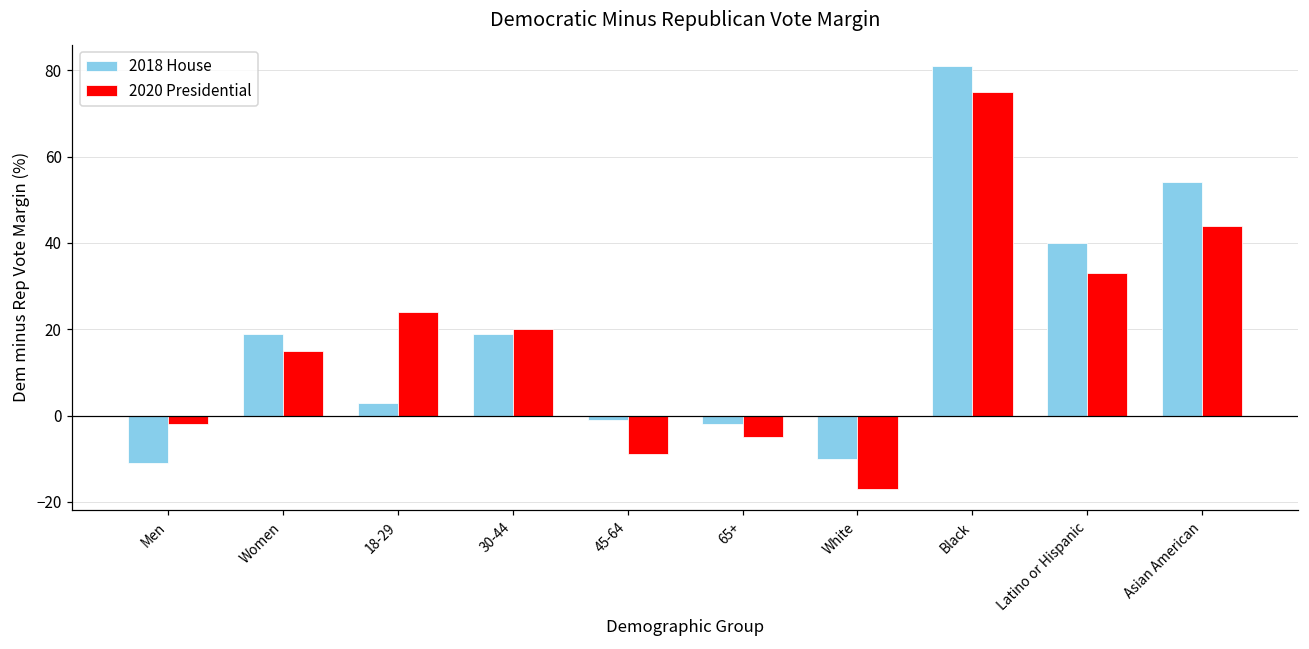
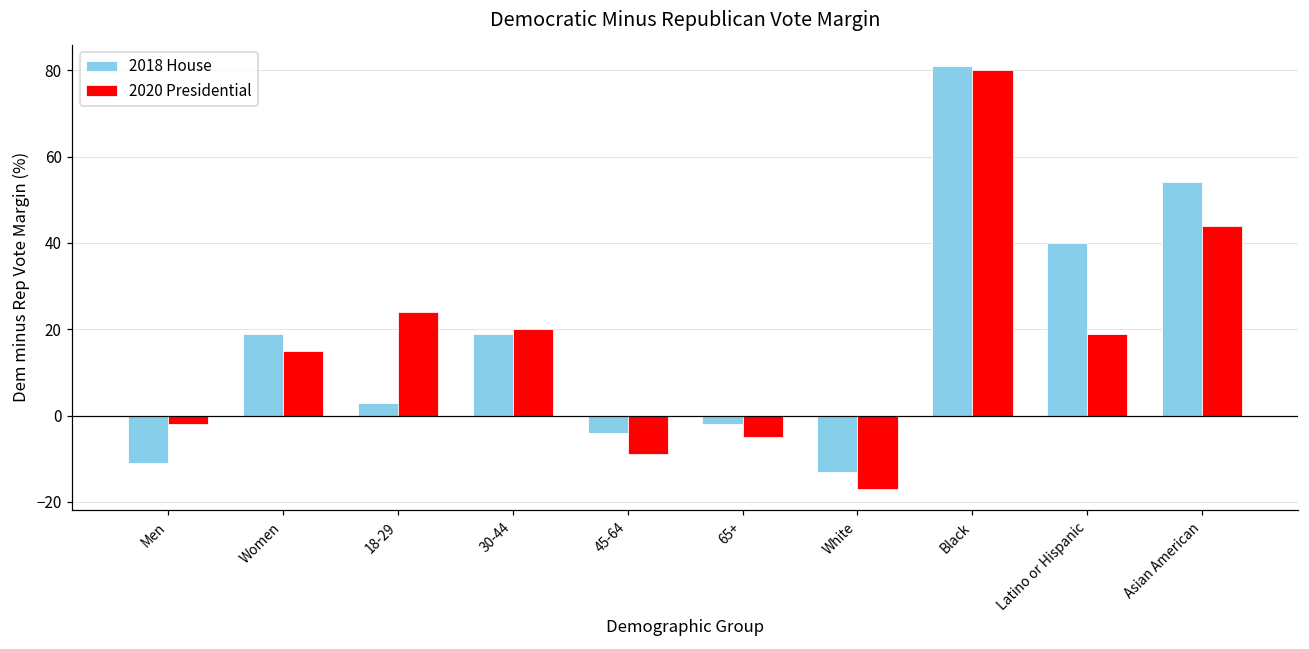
2018 House, 45-64: -1 -> -4
2018 House, White: -10 -> -13
2020 Presidential, Black: 75 -> 80
2020 Presidential, Latino or Hispanic: 33 -> 19
